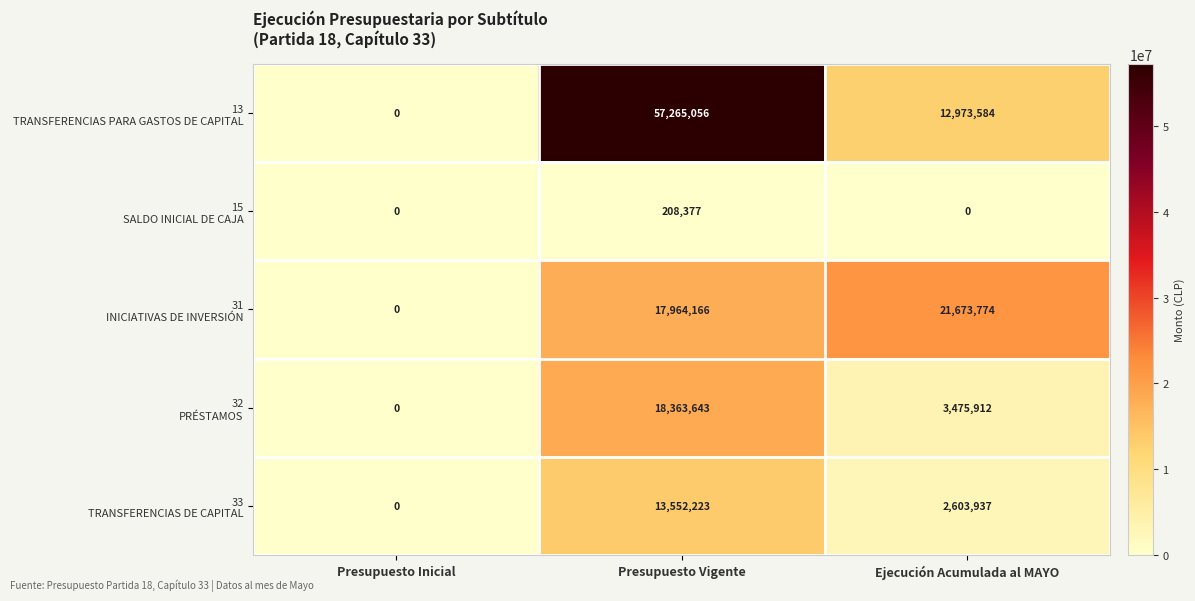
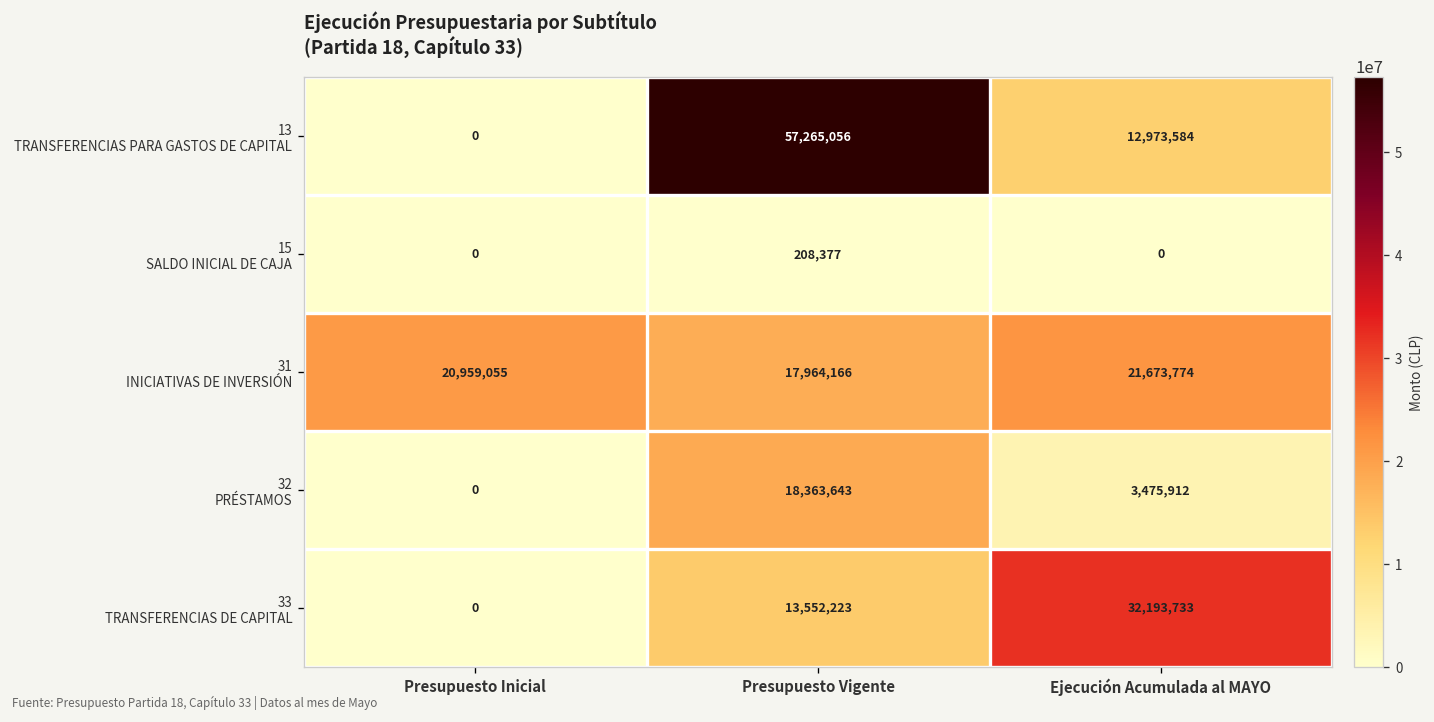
31 INICIATIVAS DE INVERSIÓN, Presupuesto Inicial: 0 -> 20,959,055
33 TRANSFERENCIAS DE CAPITAL, Ejecución Acumulada al MAYO: 2,603,937 -> 32,193,733
